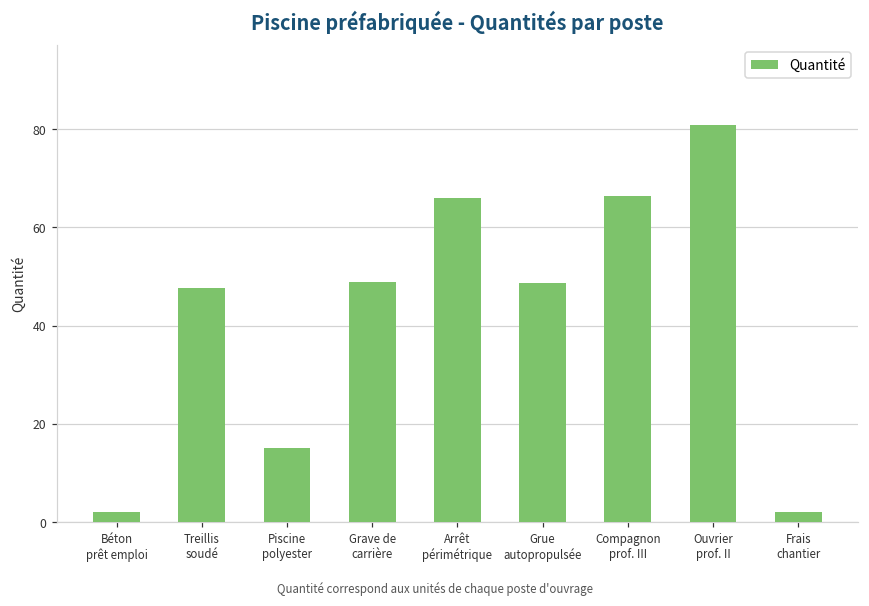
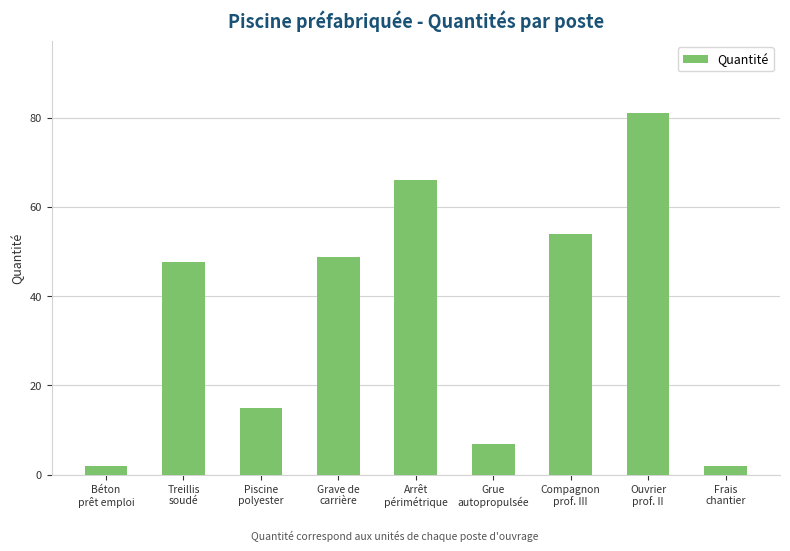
Grue autopropulsée: 49 -> 7
Compagnon prof. III: 66 -> 54
